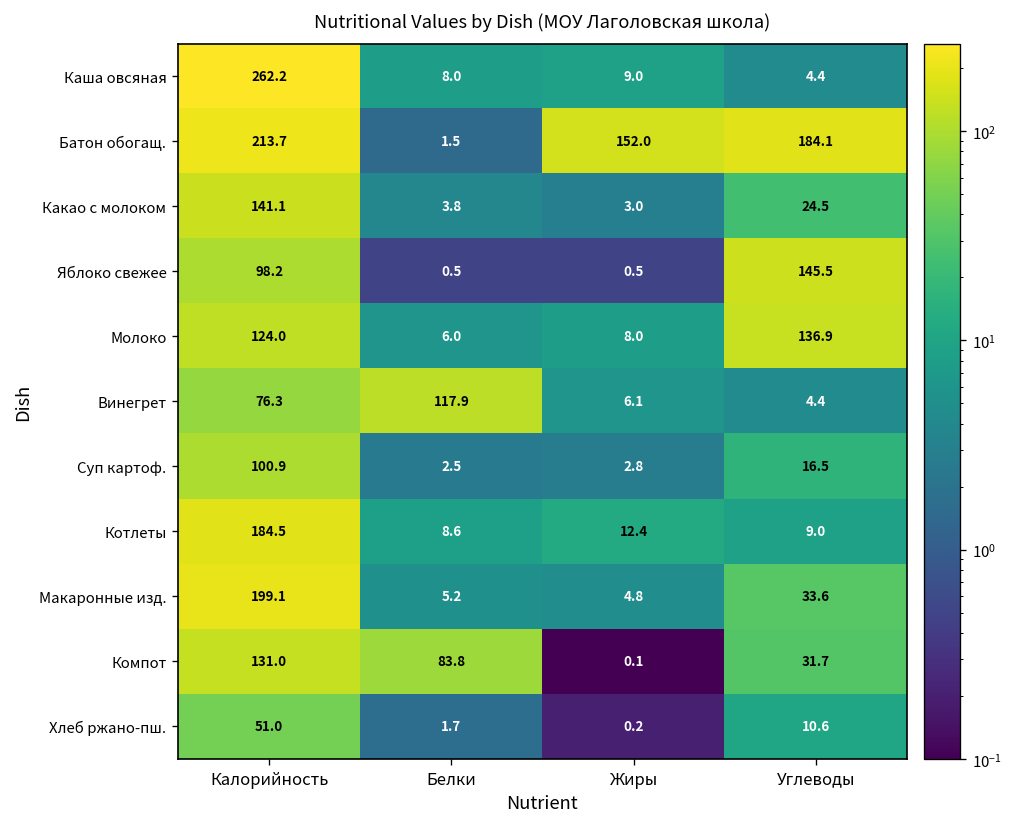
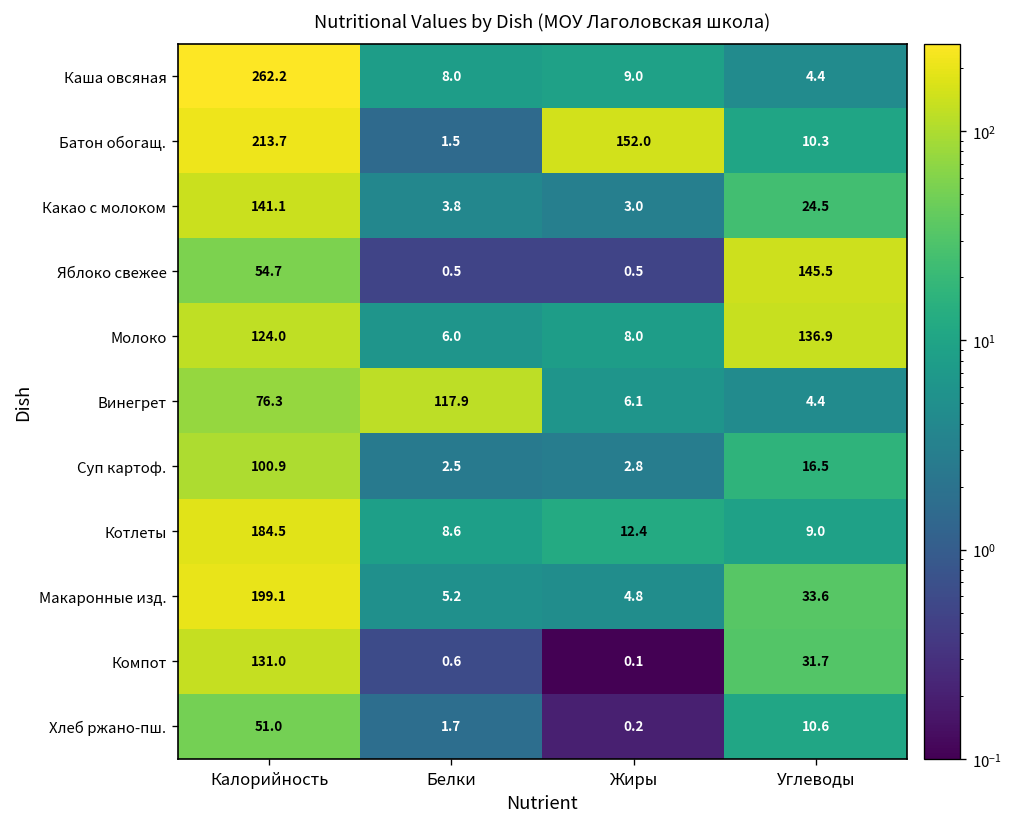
Батон обогащ., Углеводы: 184.1 -> 10.3
Яблоко свежее, Калорийность: 98.2 -> 54.7
Компот, Белки: 83.8 -> 0.6
